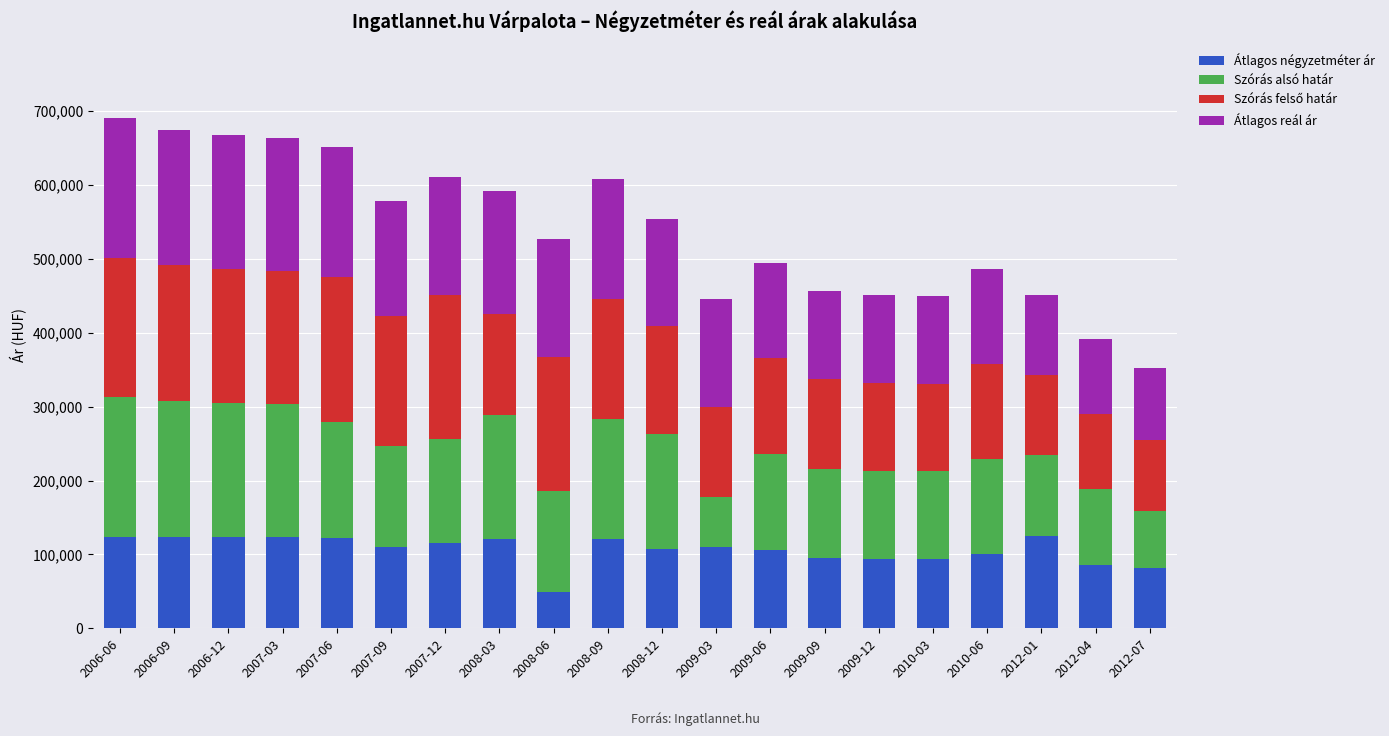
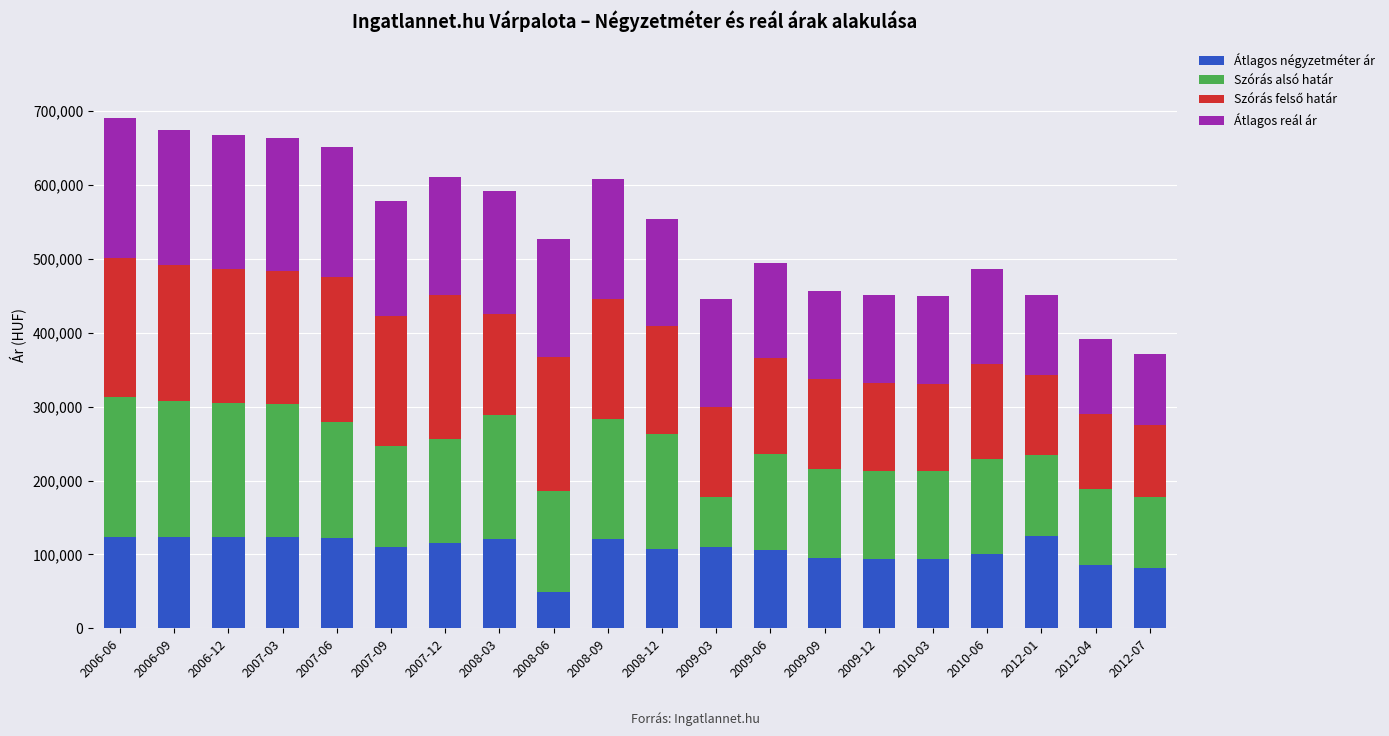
Szórás alsó határ, 2012-07: 80,000 -> 100,000
